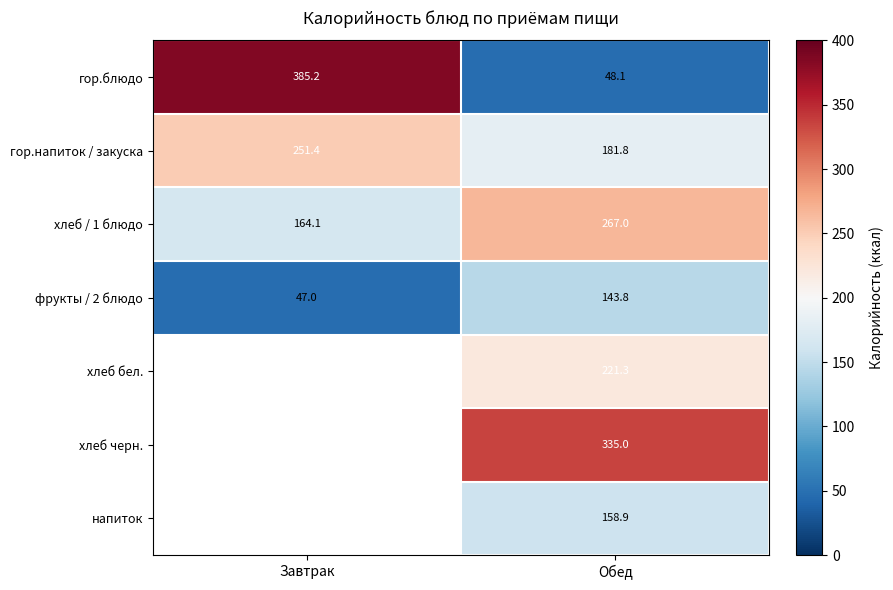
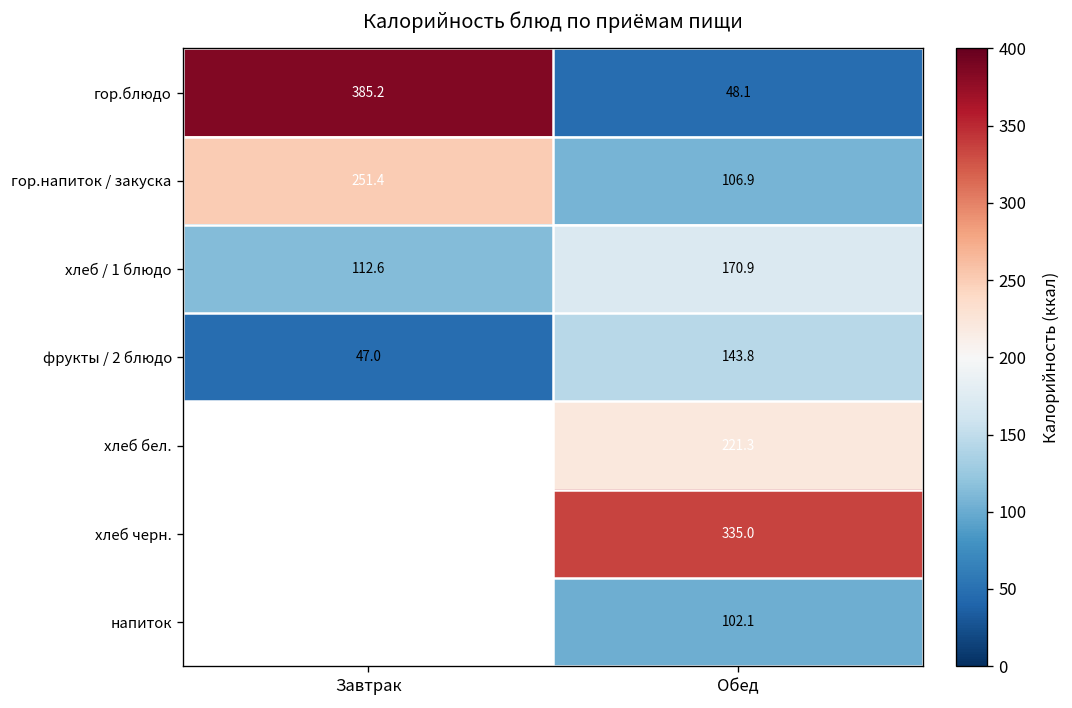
гор.напиток / закуска, Обед: 181.8 -> 106.9
хлеб / 1 блюдо, Завтрак: 164.1 -> 112.6
хлеб / 1 блюдо, Обед: 267.0 -> 170.9
напиток, Обед: 158.9 -> 102.1
